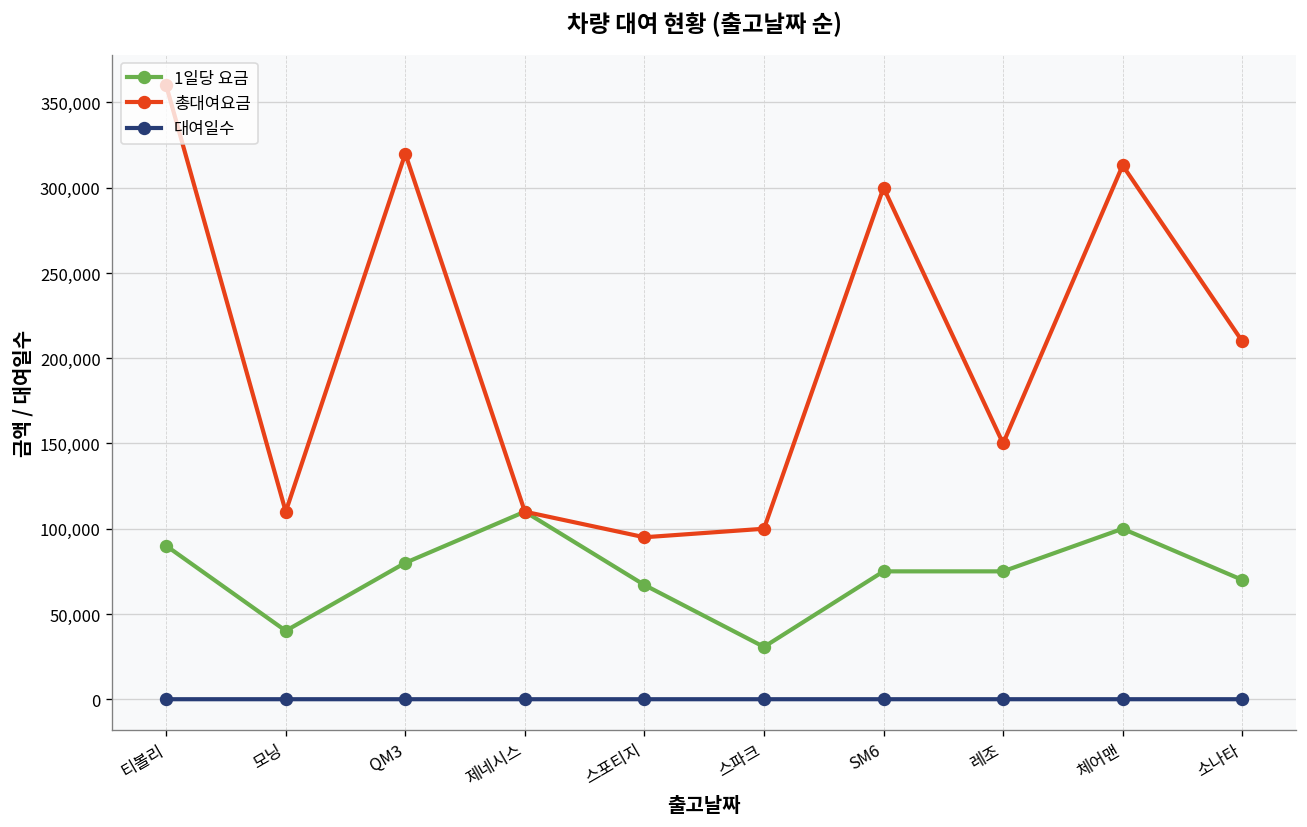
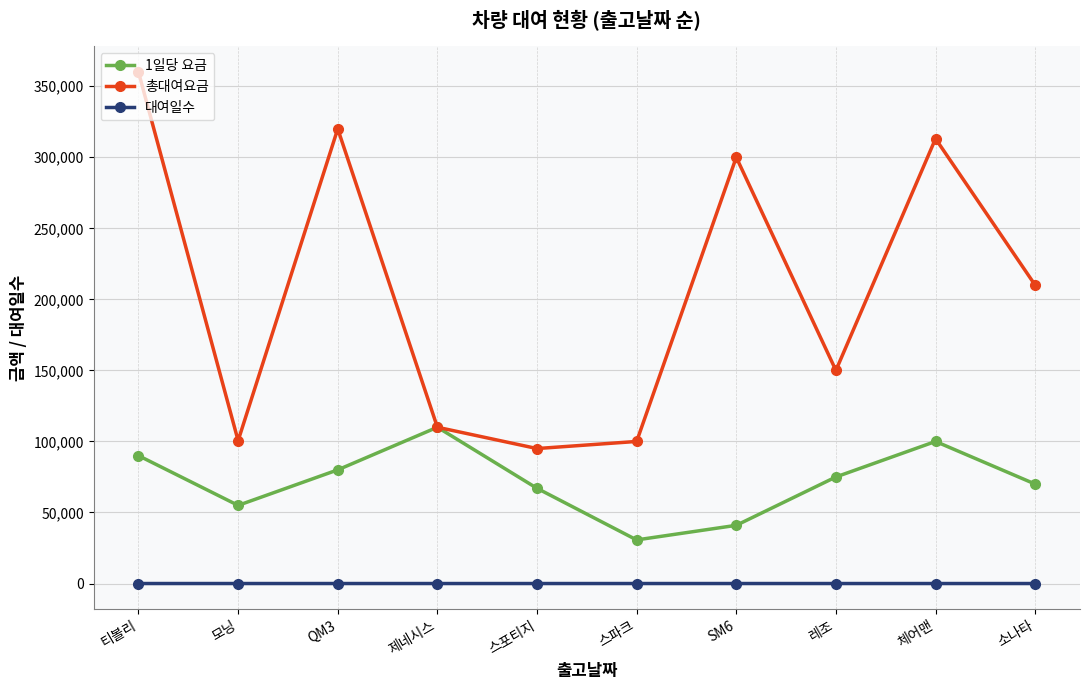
1일당 요금, 모닝: 40,000 -> 55,000
총대여요금, 모닝: 110,000 -> 101,000
1일당 요금, SM6: 75,000 -> 41,000
